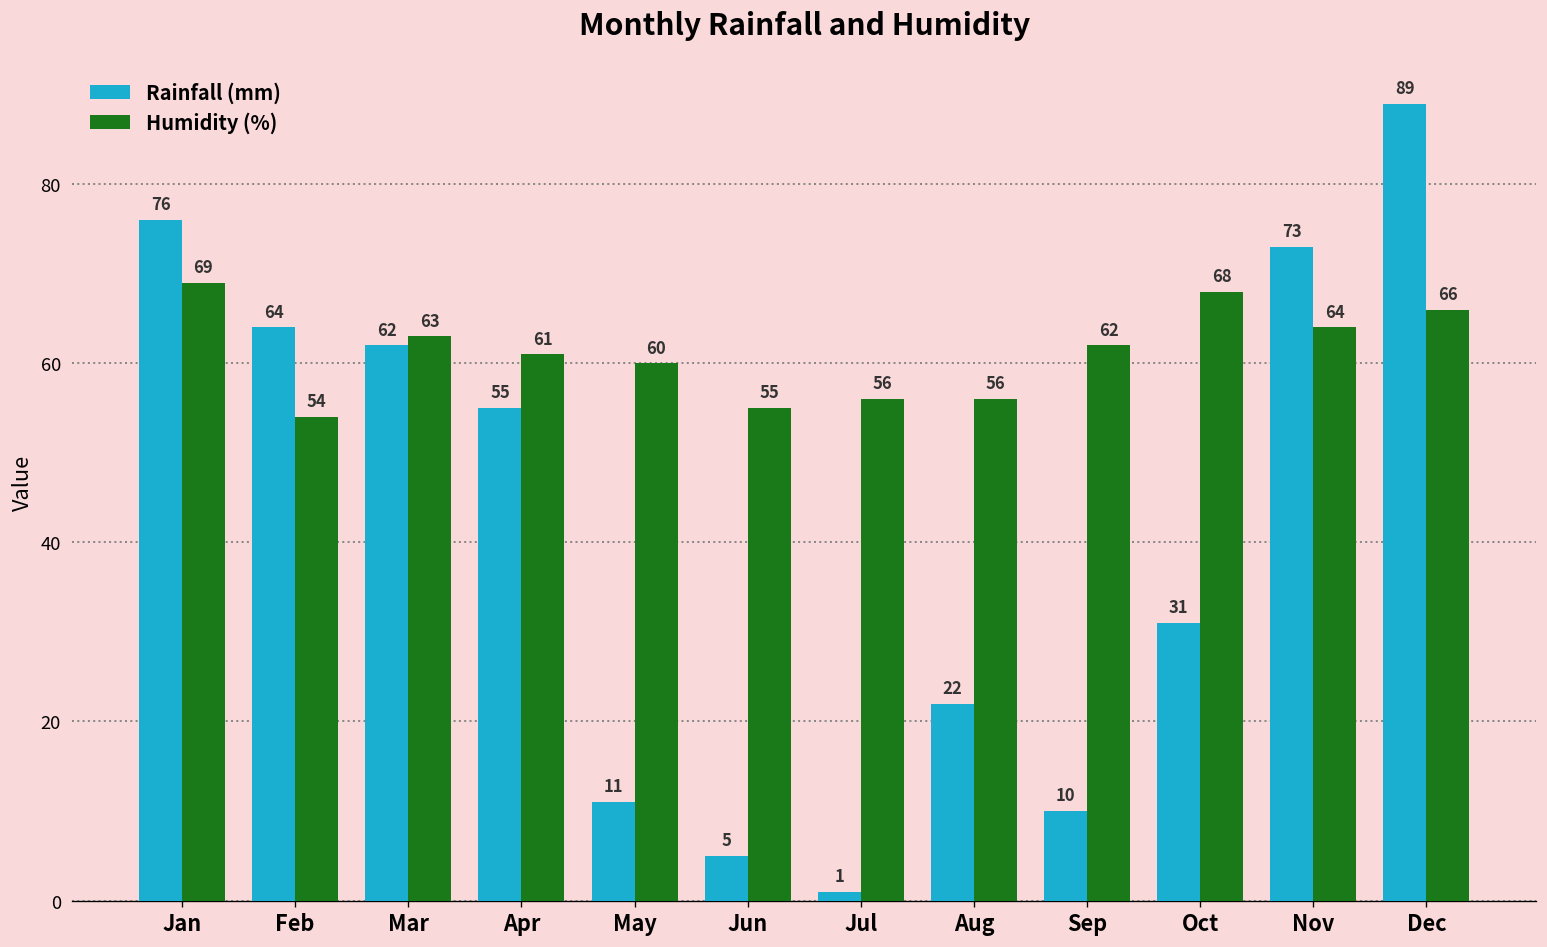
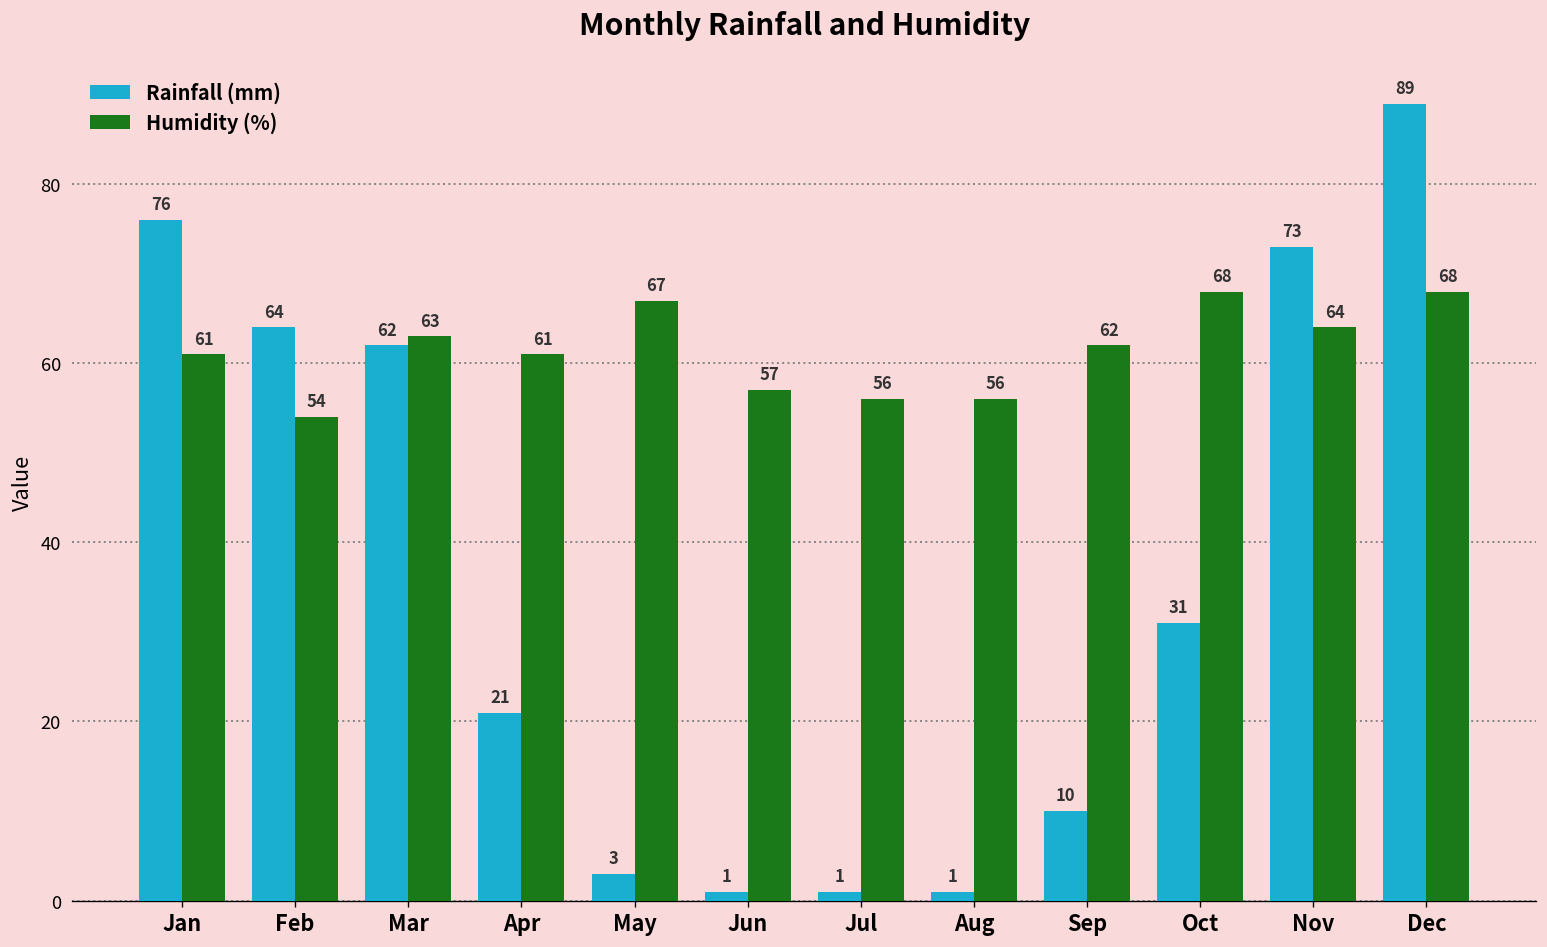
Humidity (%), Jan: 69 -> 61
Rainfall (mm), Apr: 55 -> 21
Rainfall (mm), May: 11 -> 3
Humidity (%), May: 60 -> 67
Rainfall (mm), Jun: 5 -> 1
Humidity (%), Jun: 55 -> 57
Rainfall (mm), Aug: 22 -> 1
Humidity (%), Dec: 66 -> 68
